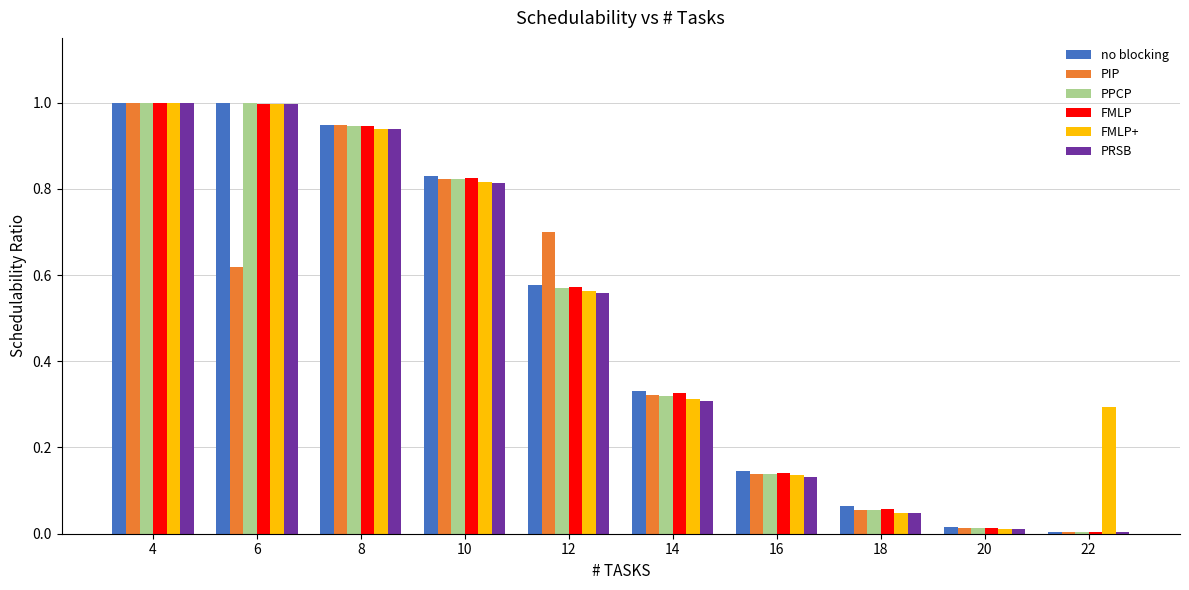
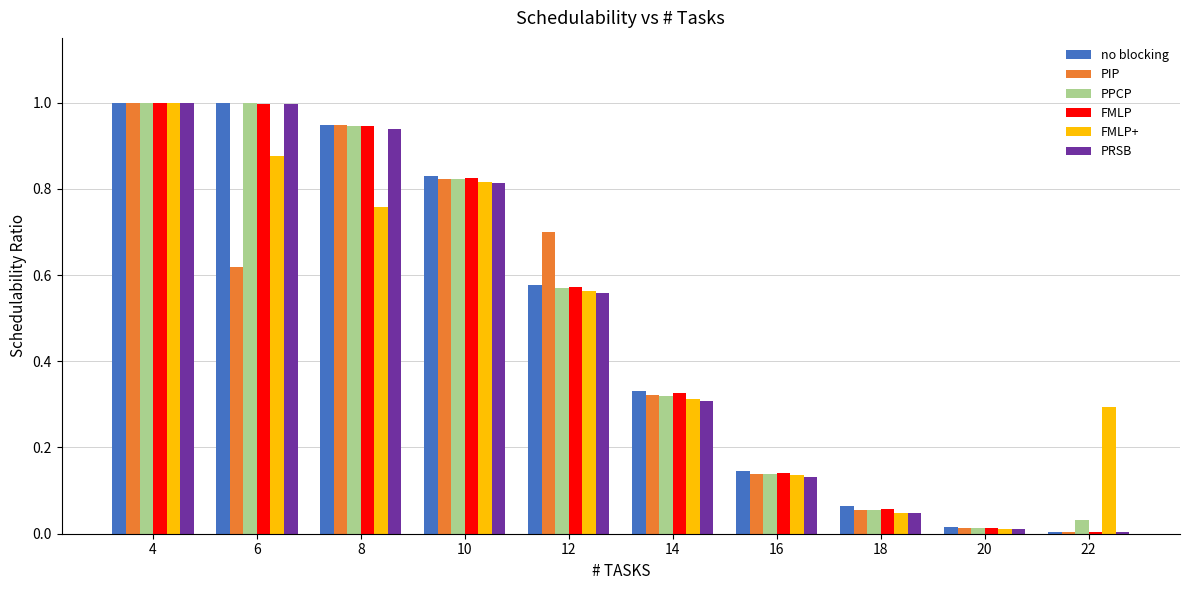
FMLP+, 6: 1.00 -> 0.87
FMLP+, 8: 0.94 -> 0.76
PPCP, 22: 0.00 -> 0.03
